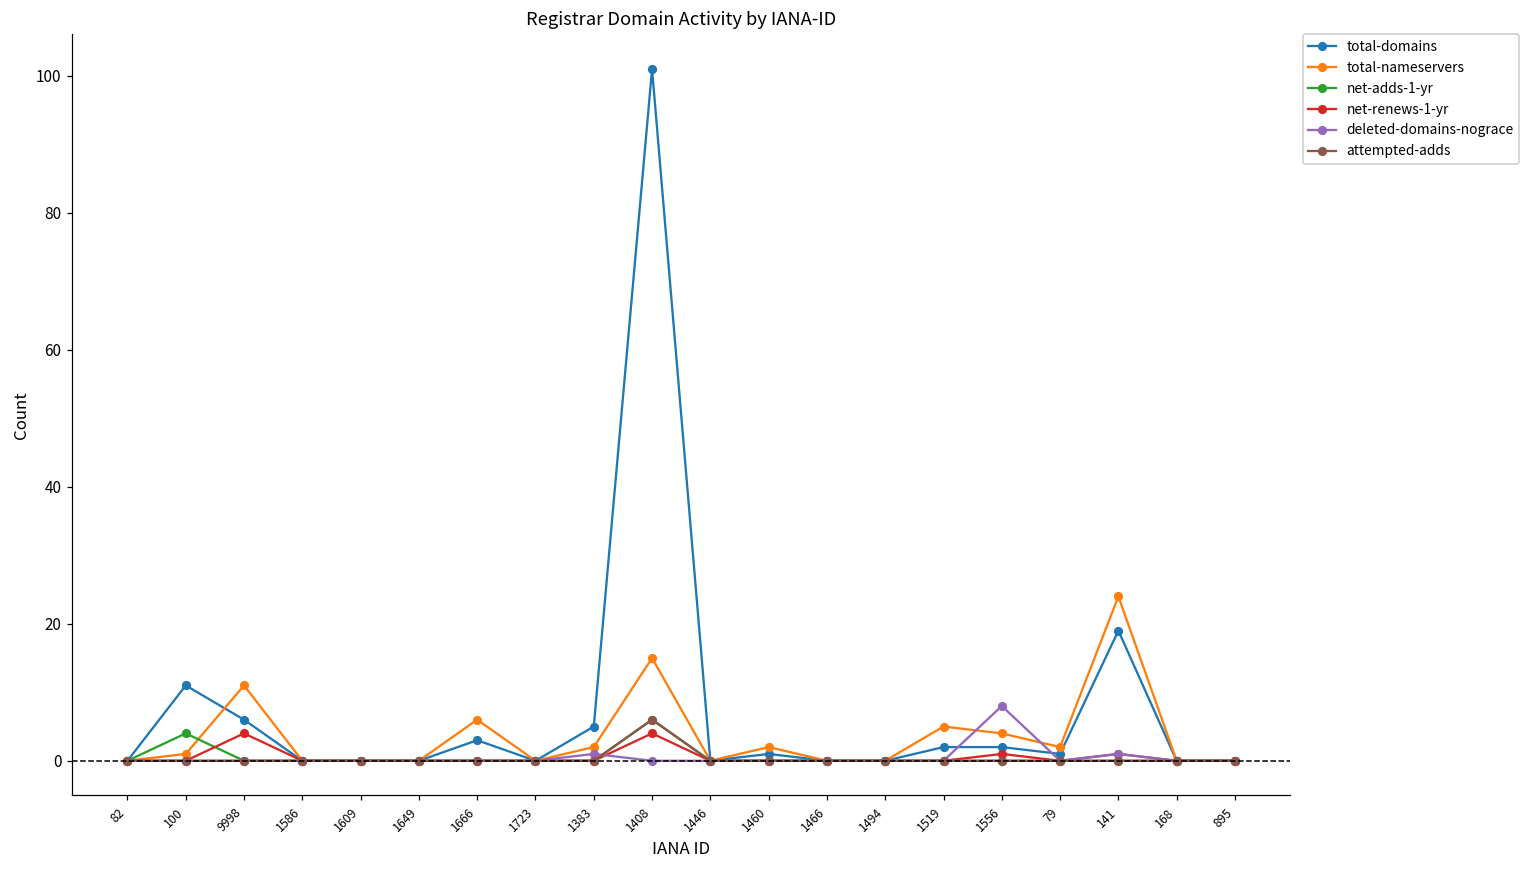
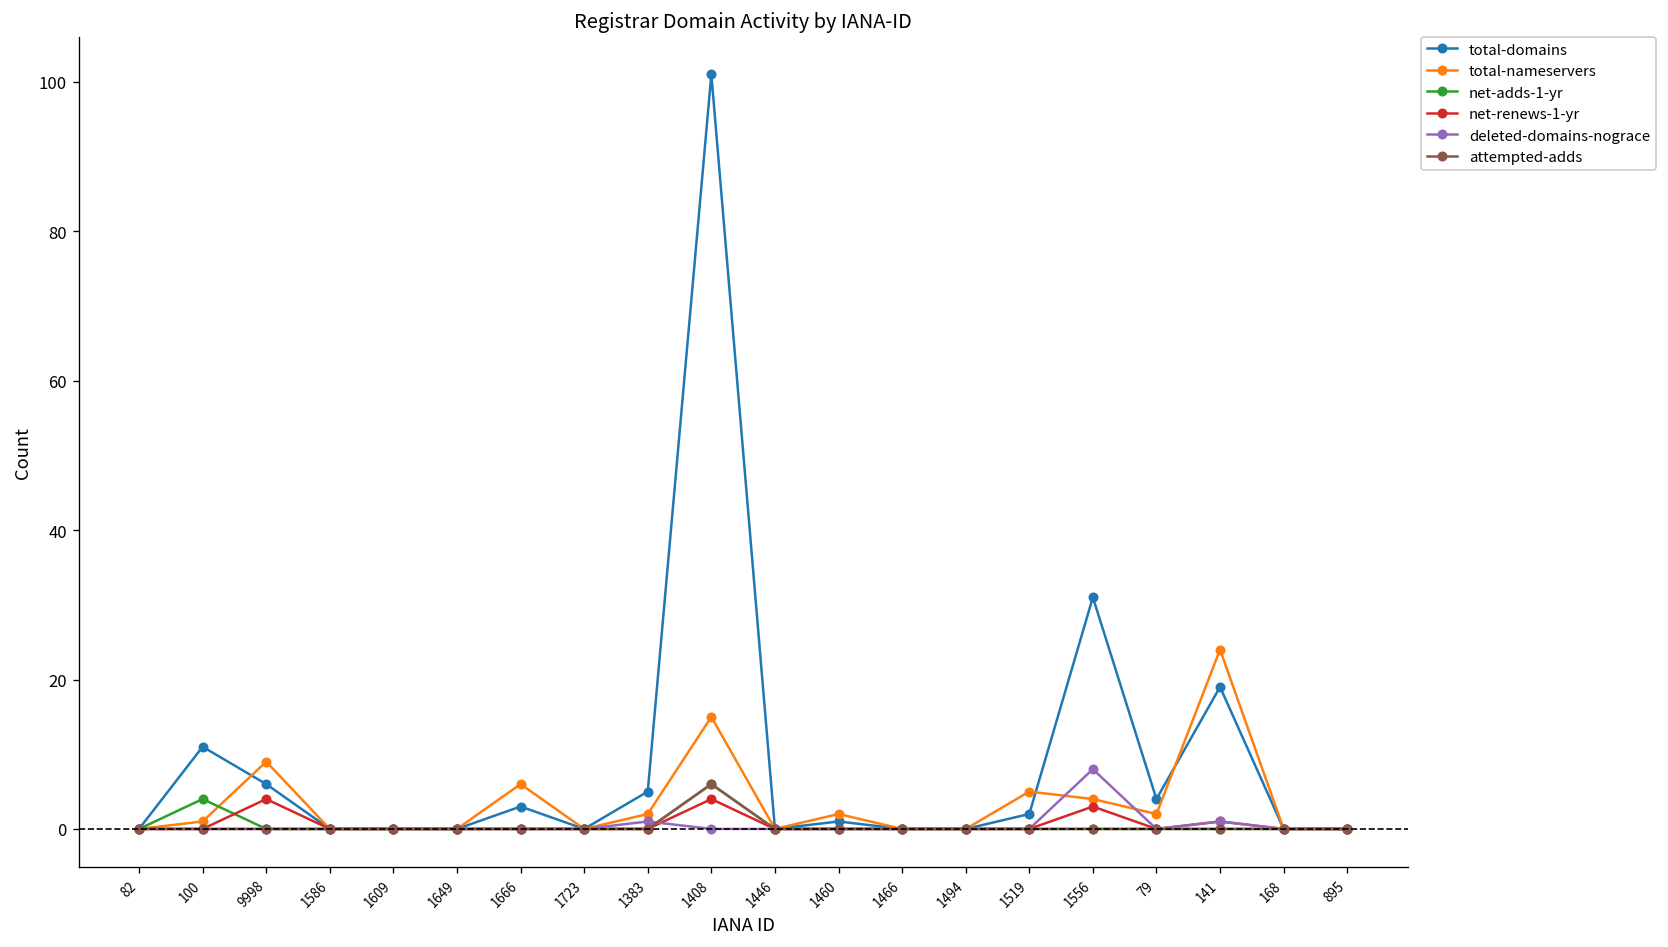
total-nameservers, 9998: 11 -> 9
total-domains, 1556: 2 -> 31
net-renews-1-yr, 1556: 1 -> 3
total-domains, 79: 1 -> 4
